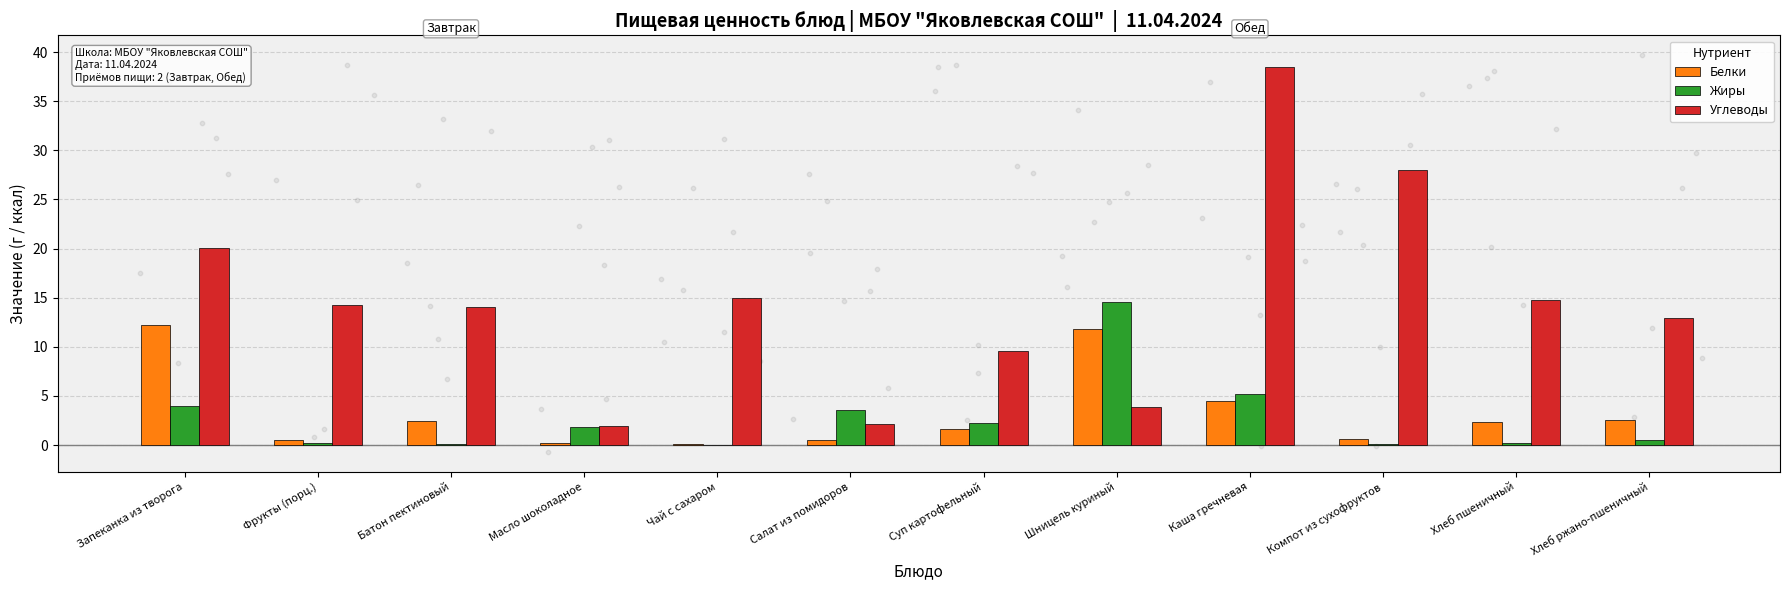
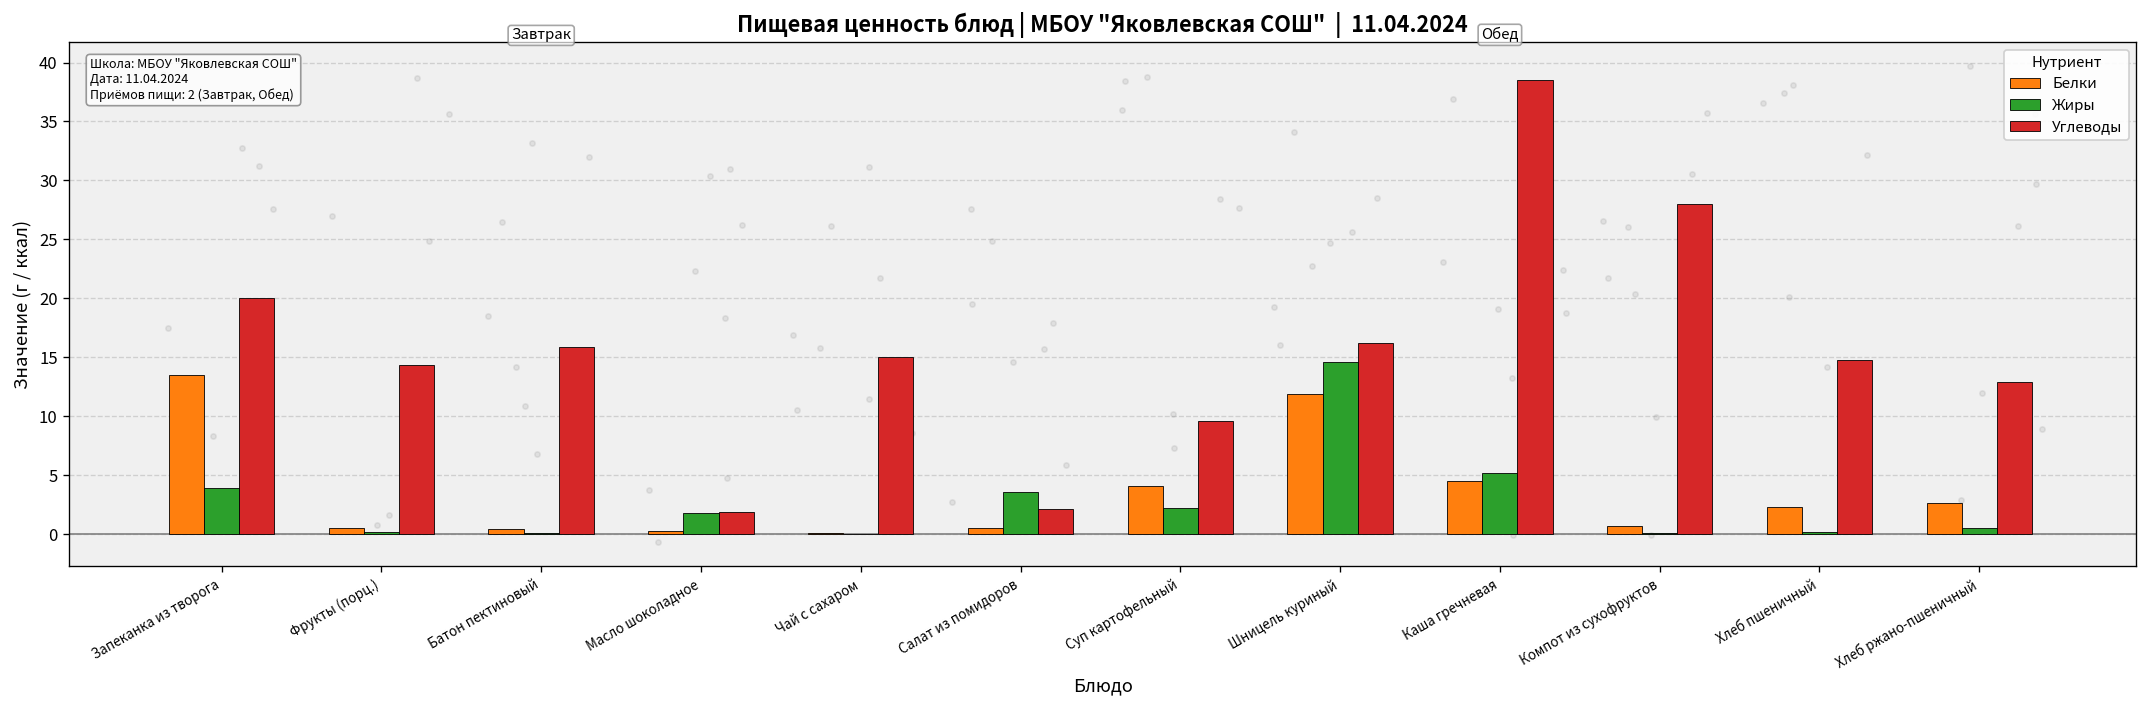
Белки, Запеканка из творога: 12 -> 13
Белки, Батон пектиновый: 2 -> 0
Углеводы, Батон пектиновый: 14 -> 16
Белки, Суп картофельный: 2 -> 4
Углеводы, Шницель куриный: 4 -> 16
